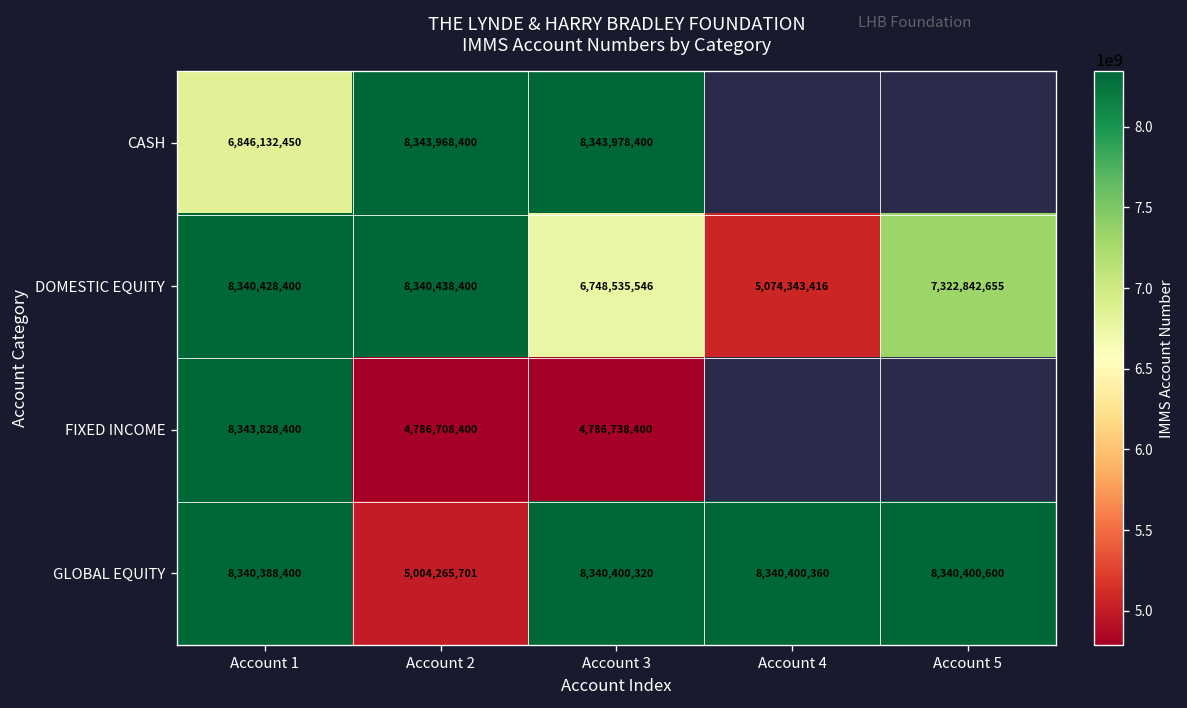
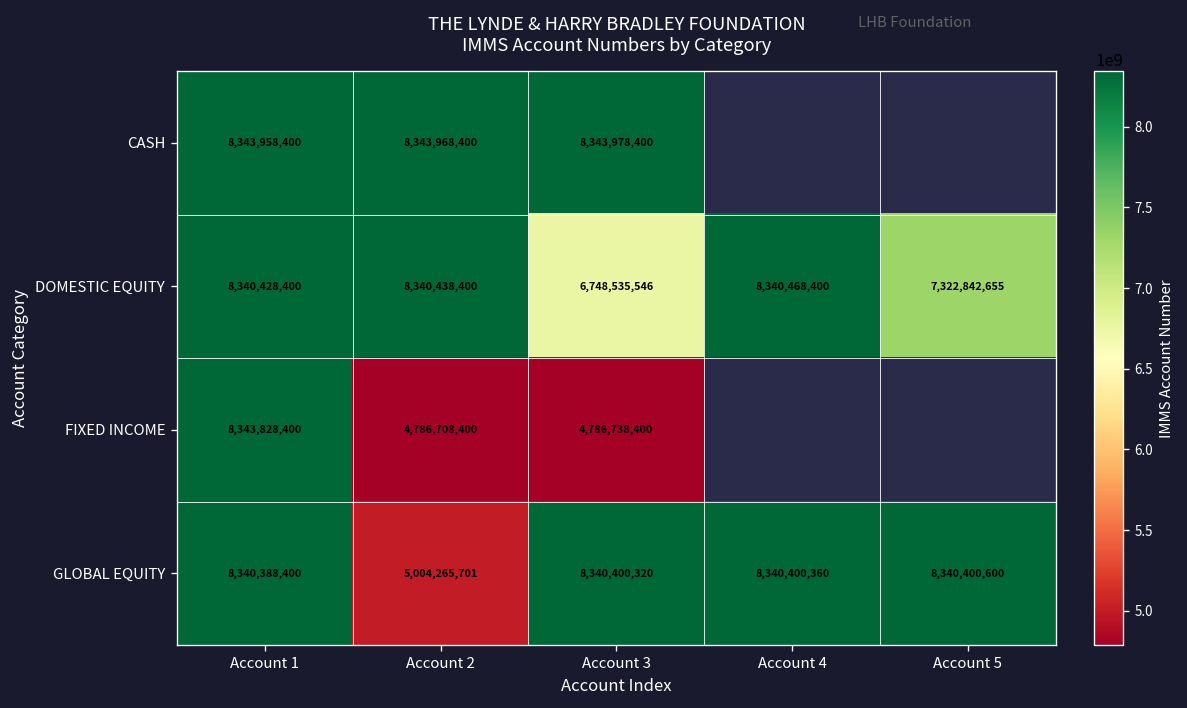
CASH, Account 1: 6,846,132,450 -> 8,343,958,400
DOMESTIC EQUITY, Account 4: 5,074,343,416 -> 8,340,468,400
